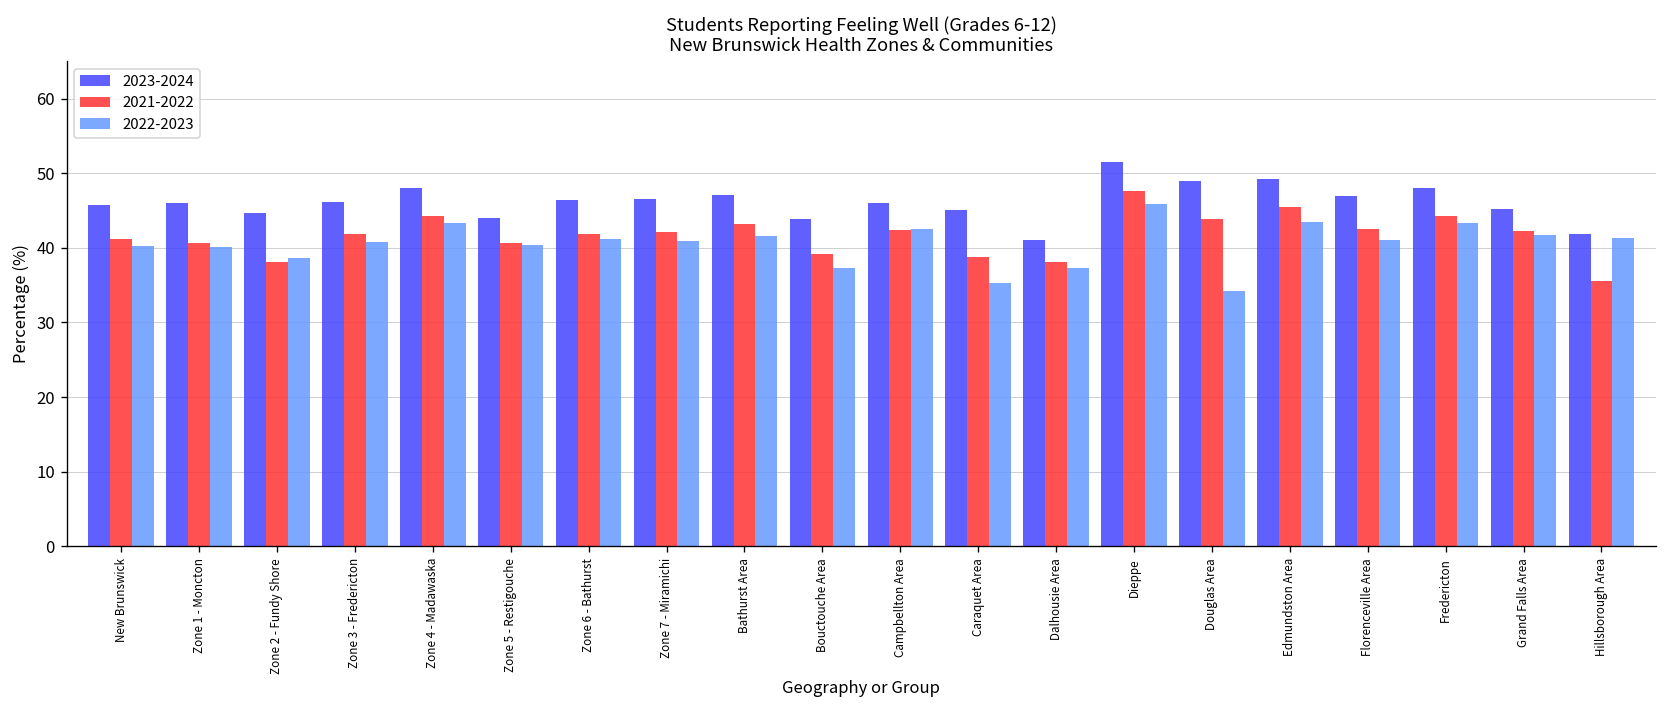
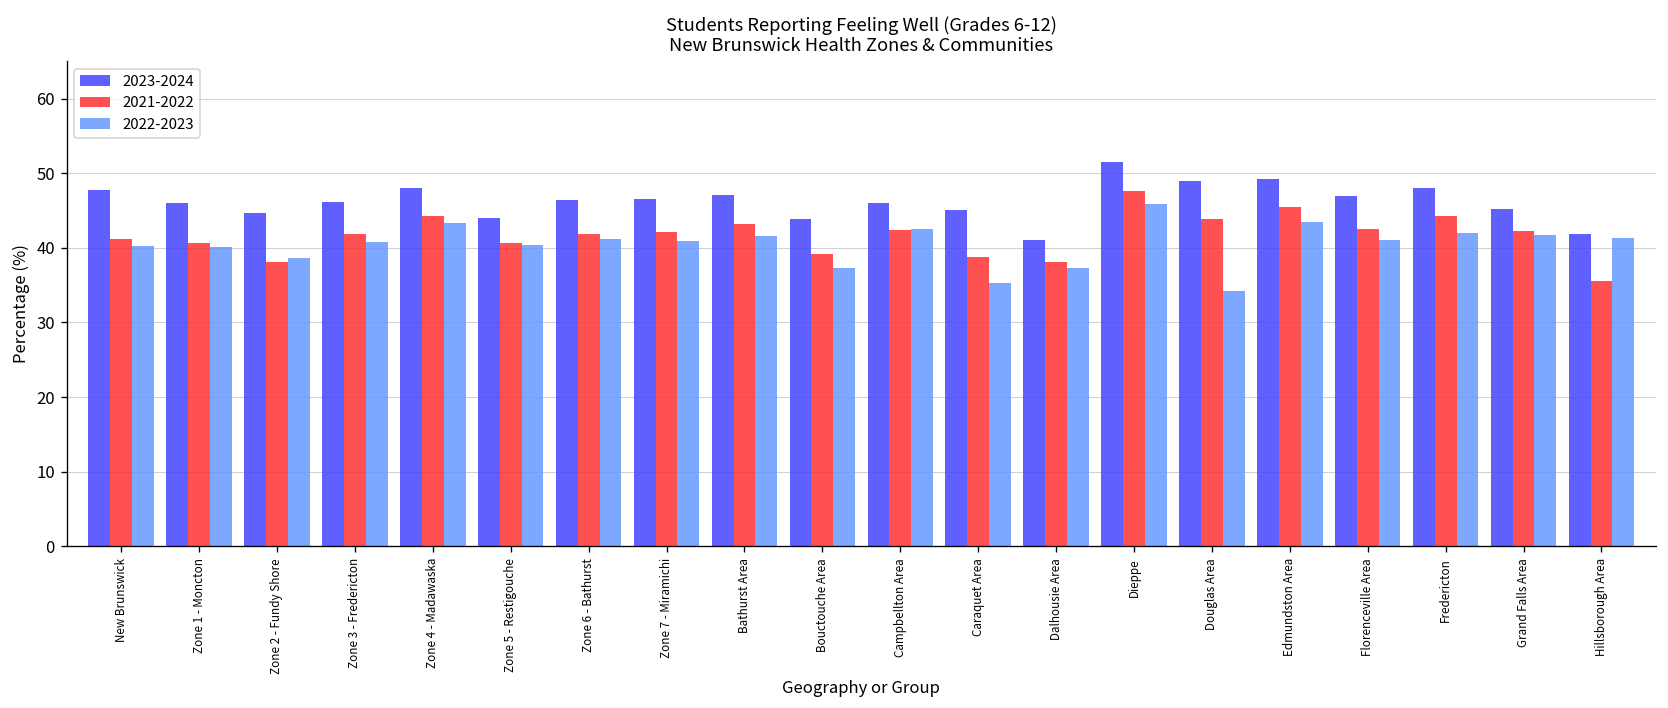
2023-2024, New Brunswick: 46 -> 48
2022-2023, Fredericton: 43 -> 42
